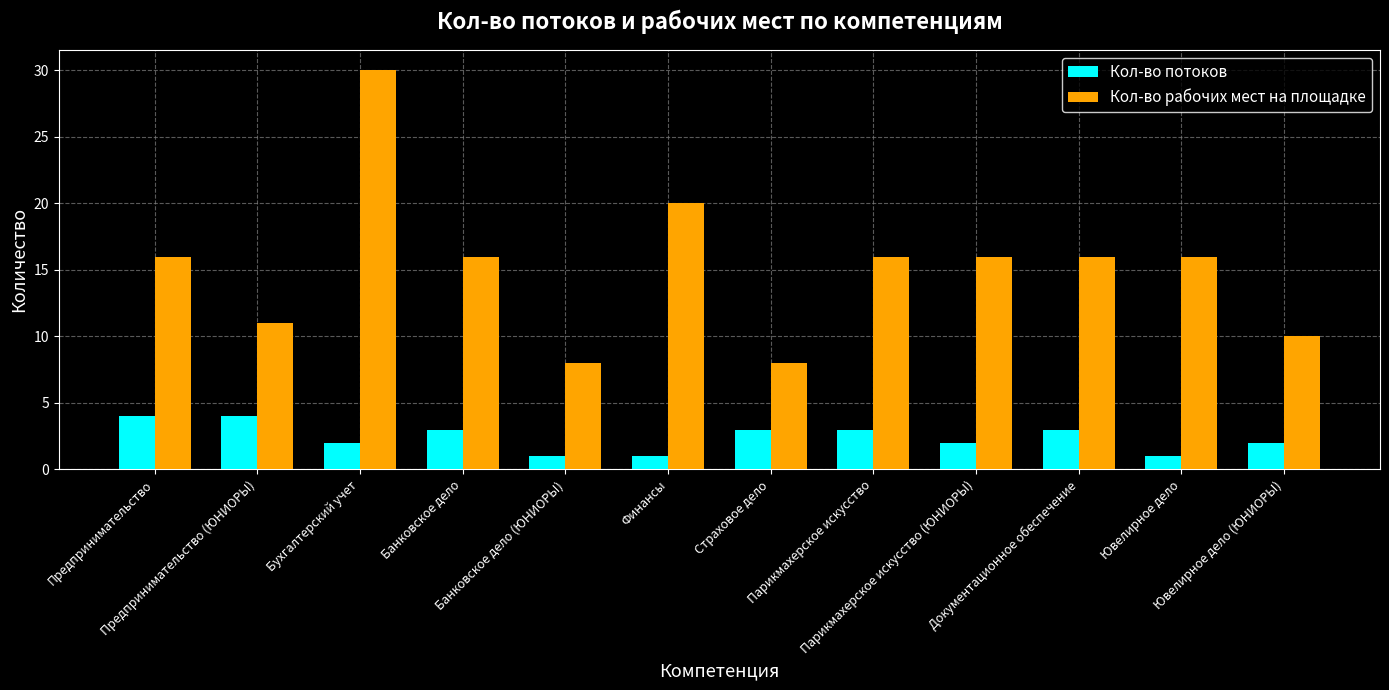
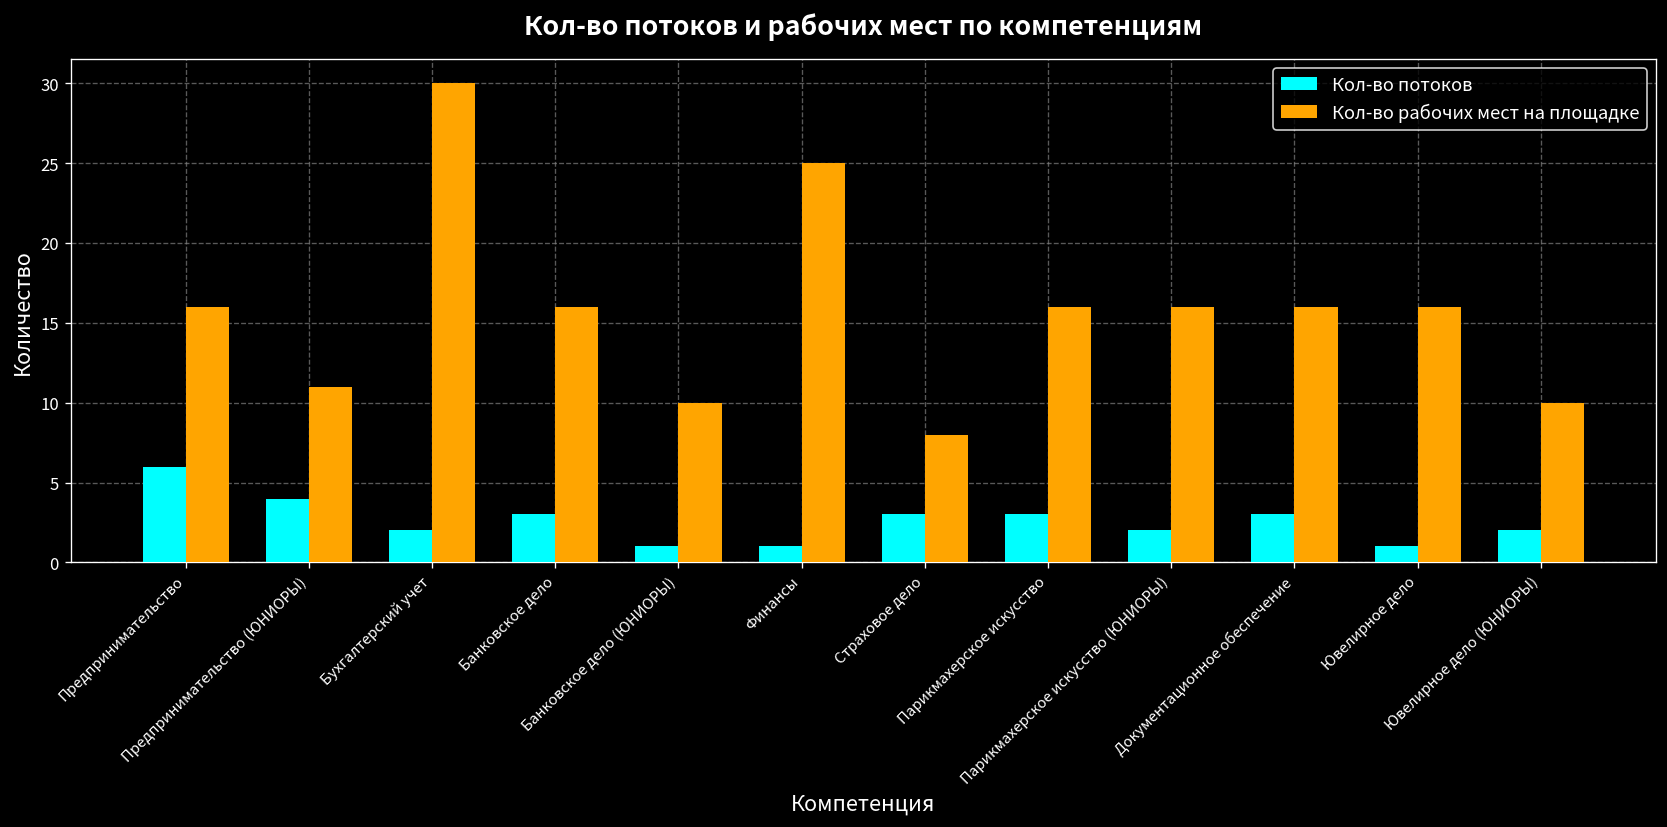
Кол-во потоков, Предпринимательство: 4 -> 6
Кол-во рабочих мест на площадке, Банковское дело (ЮНИОРЫ): 8 -> 10
Кол-во рабочих мест на площадке, Финансы: 20 -> 25
